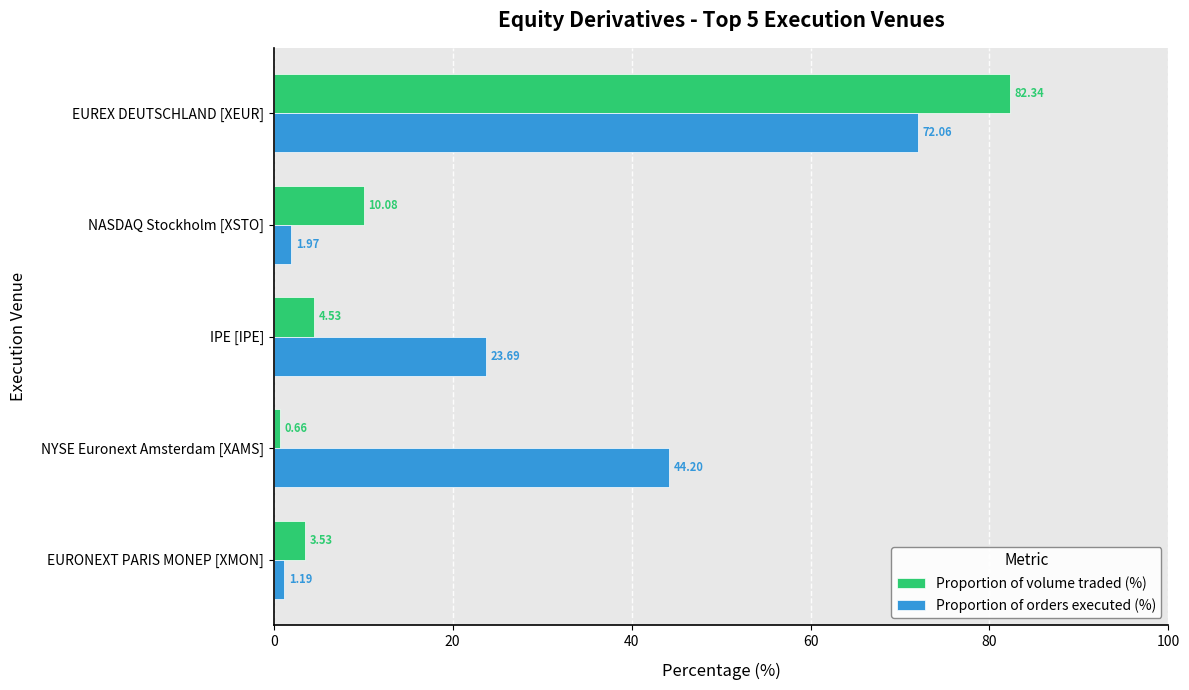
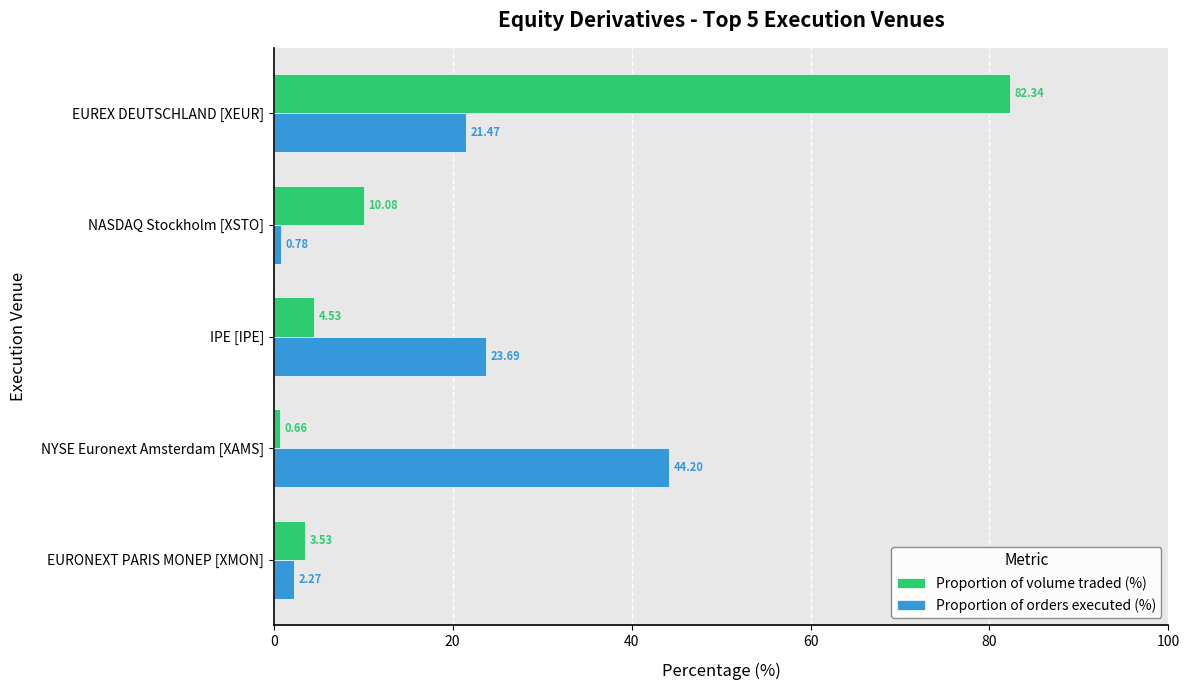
Proportion of orders executed (%), EUREX DEUTSCHLAND [XEUR]: 72.06 -> 21.47
Proportion of orders executed (%), NASDAQ Stockholm [XSTO]: 1.97 -> 0.78
Proportion of orders executed (%), EURONEXT PARIS MONEP [XMON]: 1.19 -> 2.27
